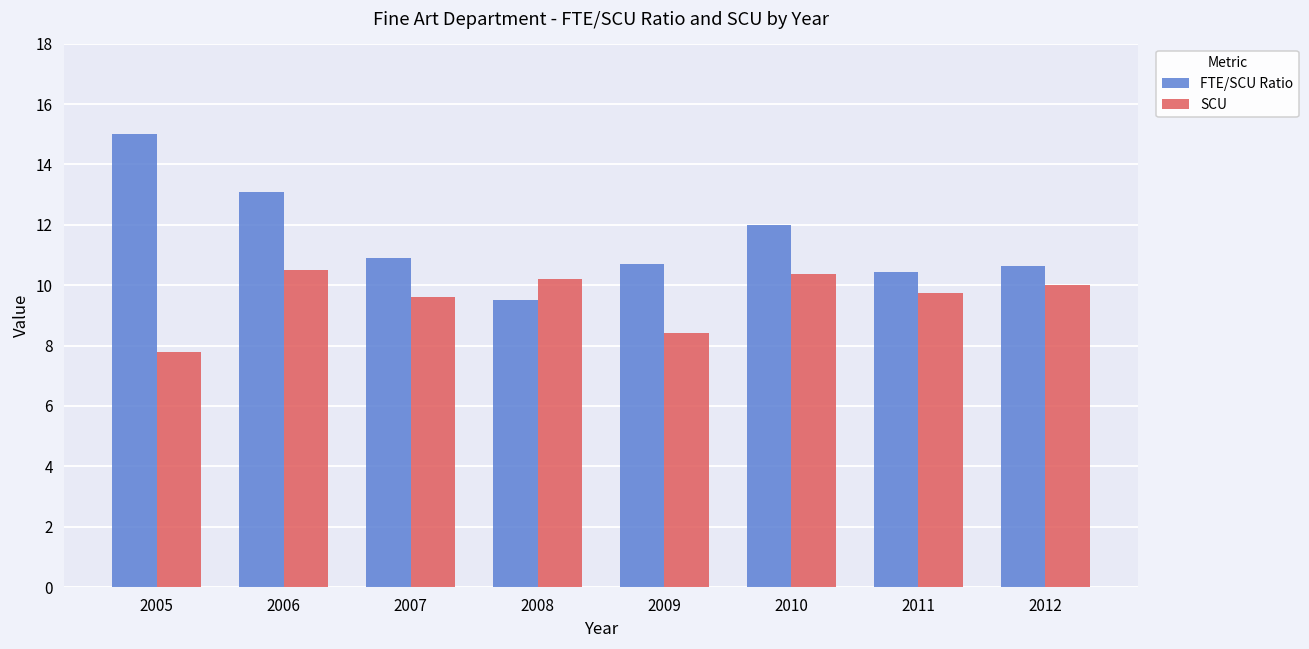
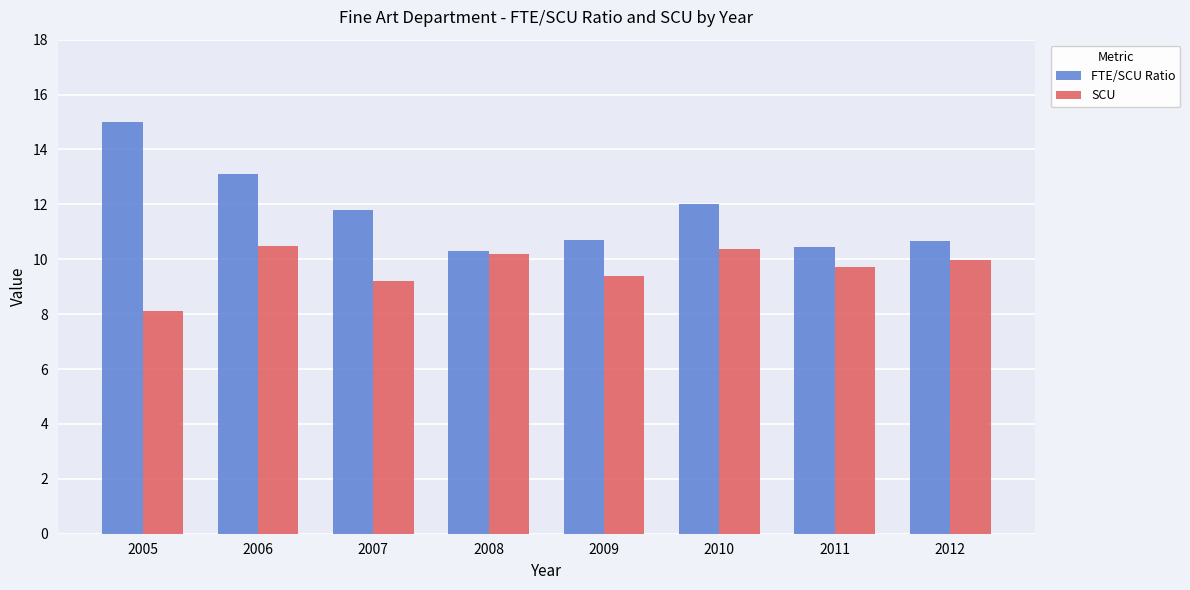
SCU, 2005: 7.8 -> 8.1
FTE/SCU Ratio, 2007: 10.9 -> 11.8
SCU, 2007: 9.6 -> 9.2
FTE/SCU Ratio, 2008: 9.5 -> 10.3
SCU, 2009: 8.4 -> 9.4
